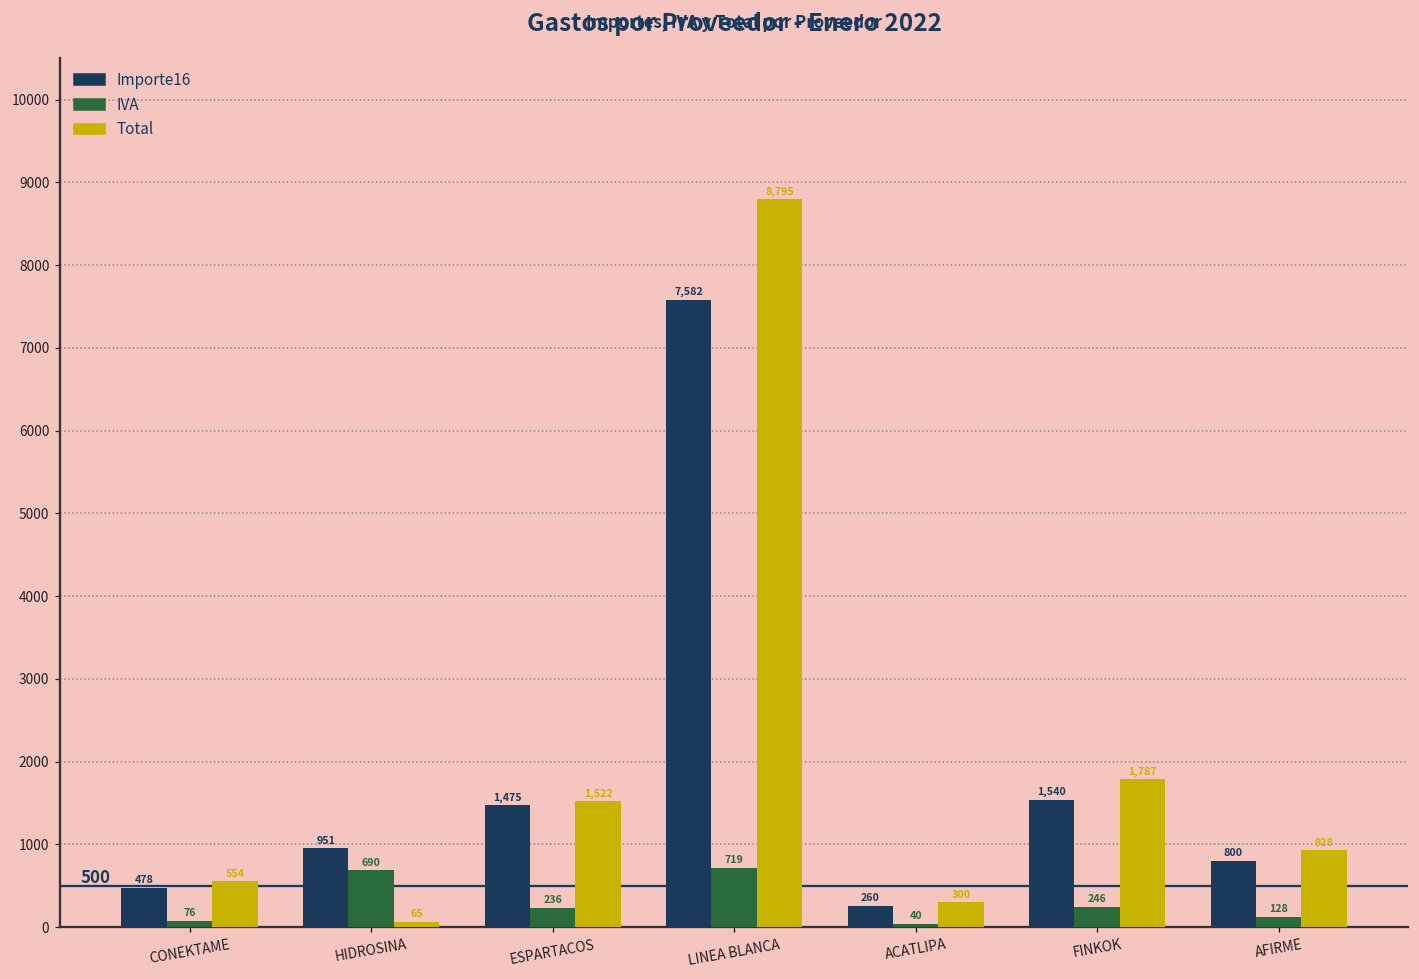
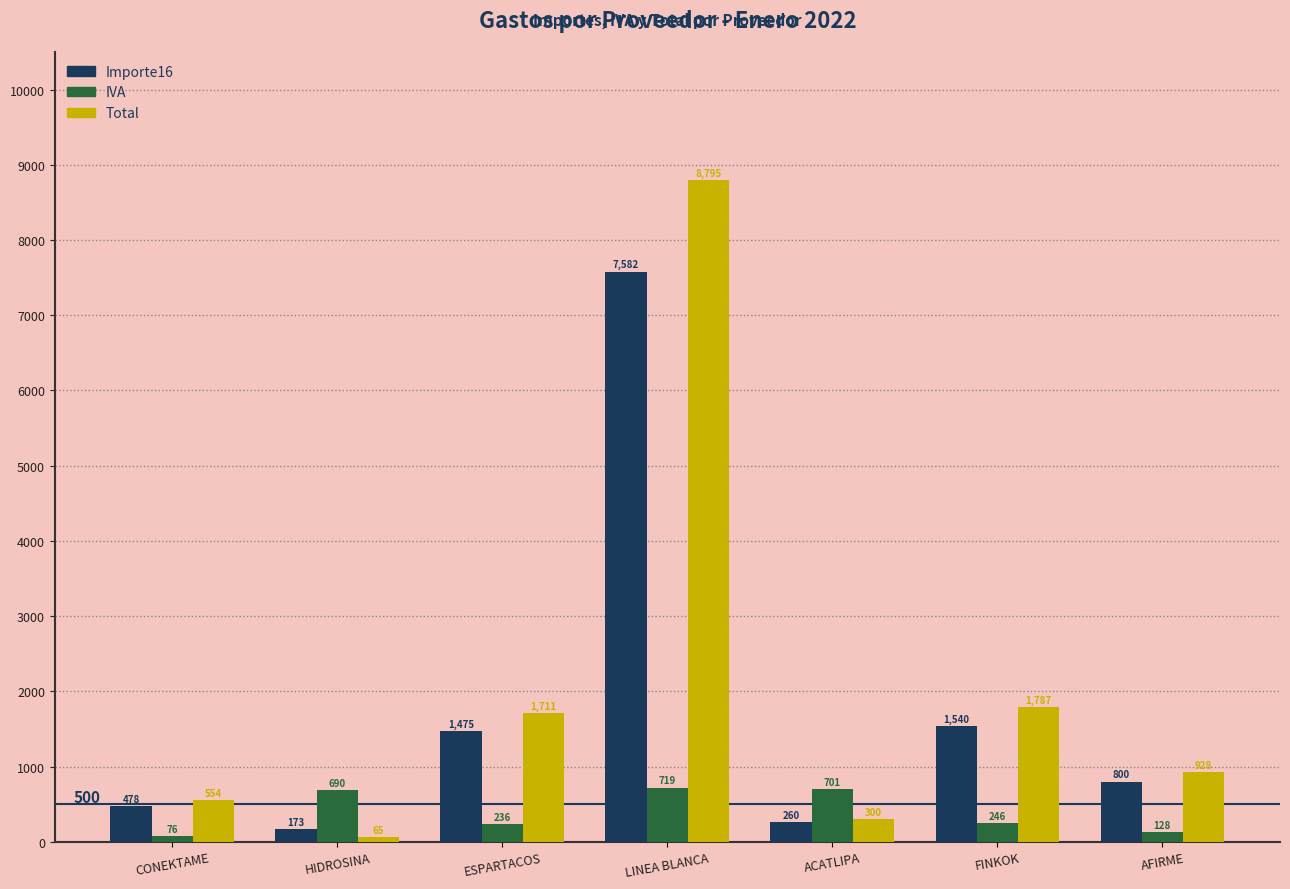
Importe16, HIDROSINA: 951 -> 173
Total, ESPARTACOS: 1,522 -> 1,711
IVA, ACATLIPA: 40 -> 701
